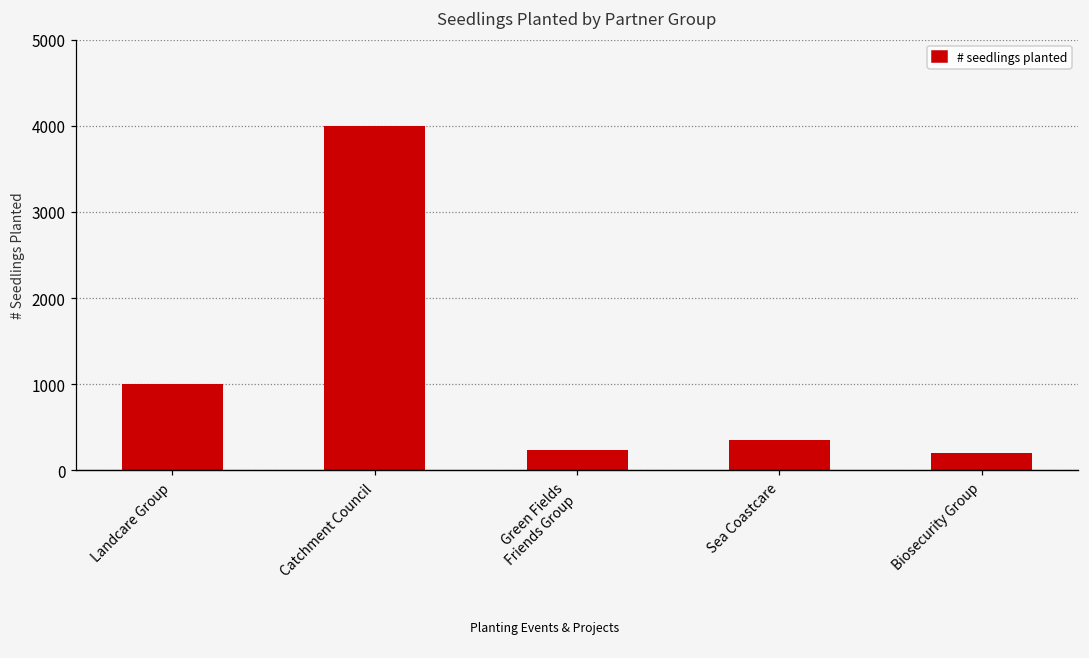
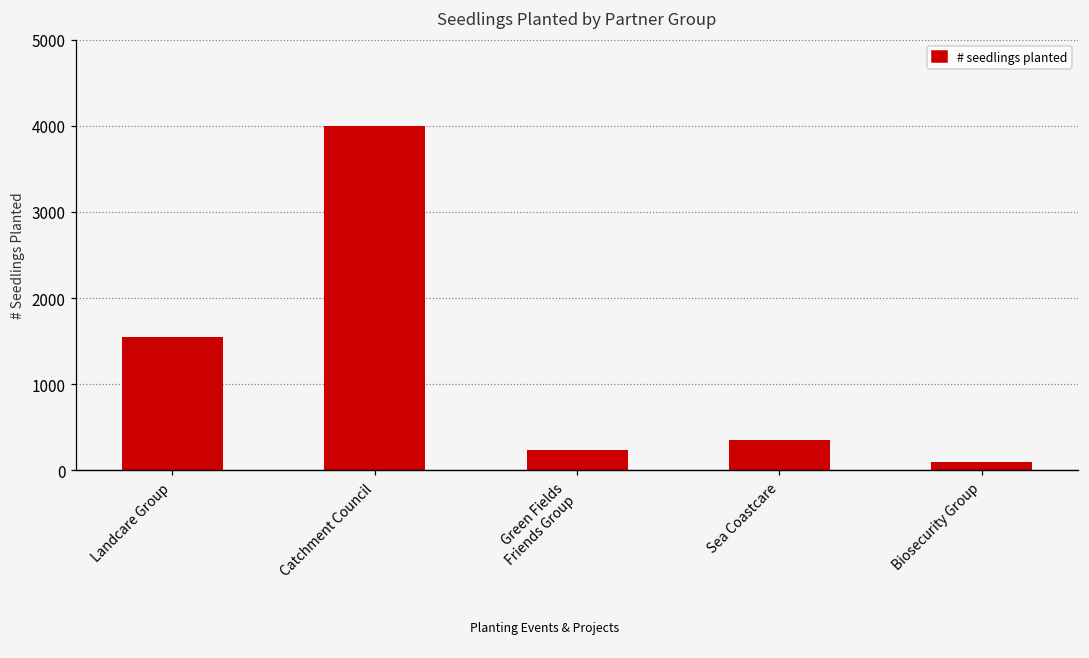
Landcare Group: 1000 -> 1600
Biosecurity Group: 200 -> 100
